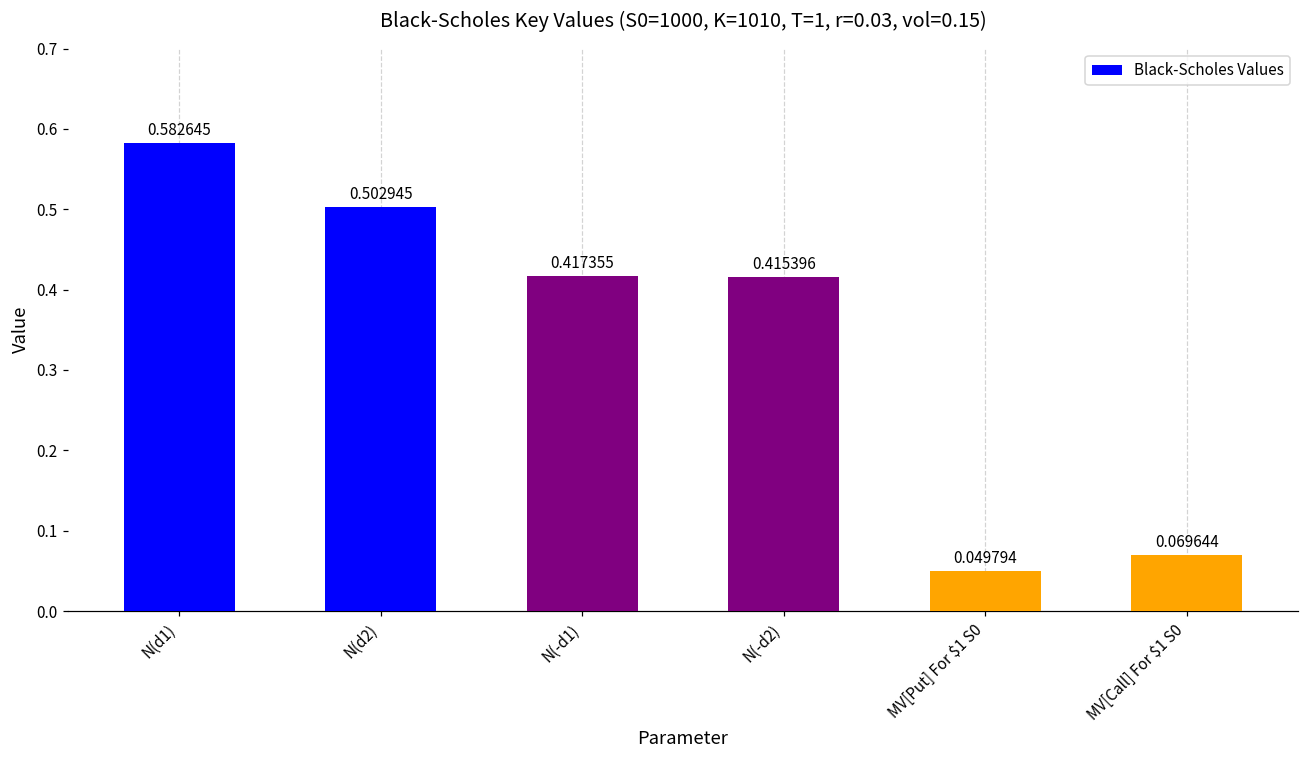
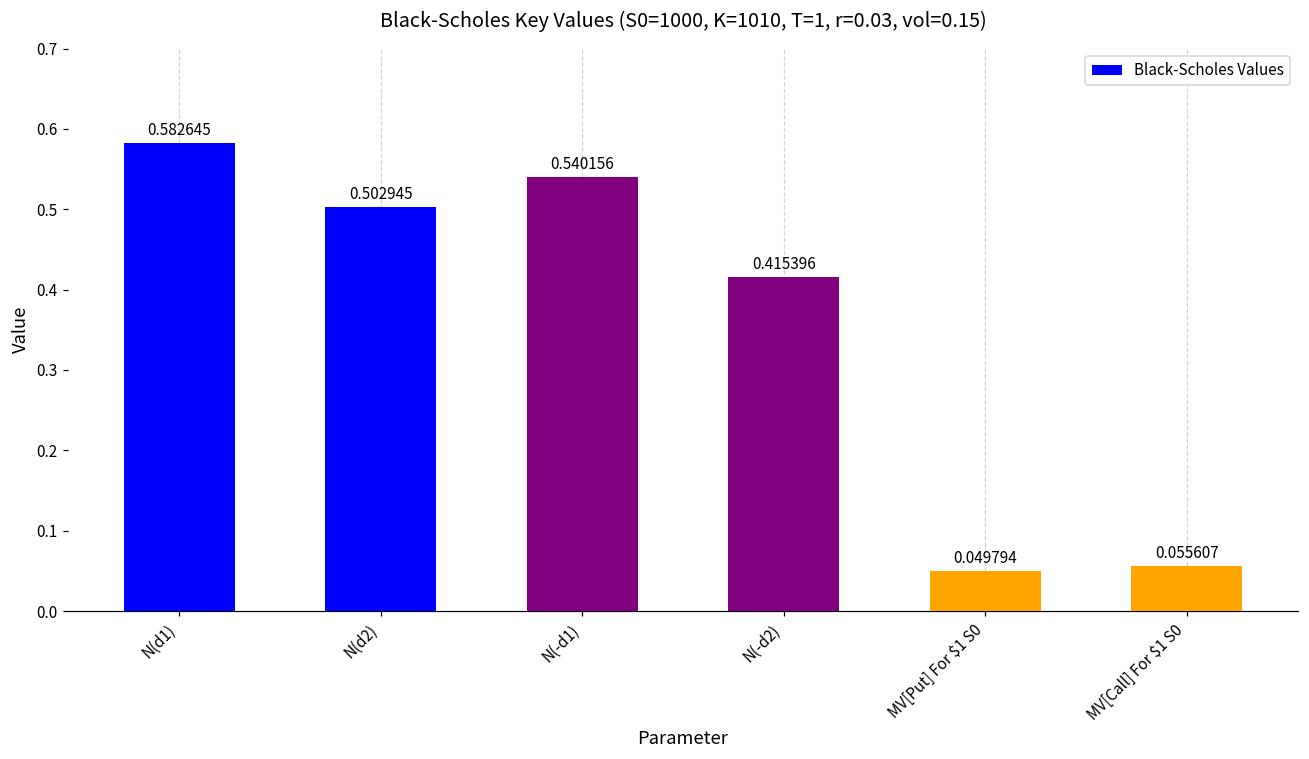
N(-d1): 0.417355 -> 0.540156
MV[Call] For $1 S0: 0.069644 -> 0.055607
